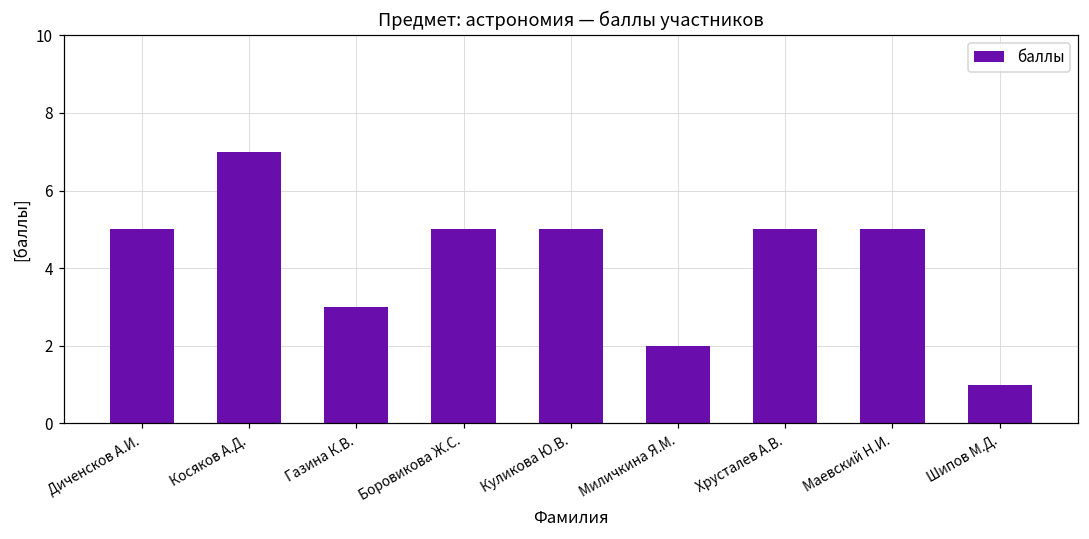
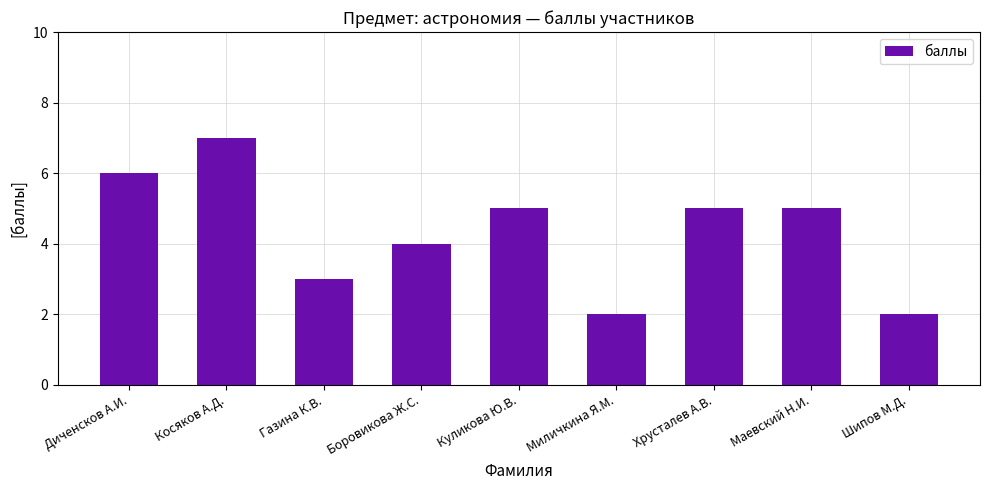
Диченсков А.И.: 5 -> 6
Боровикова Ж.С.: 5 -> 4
Шипов М.Д.: 1 -> 2
